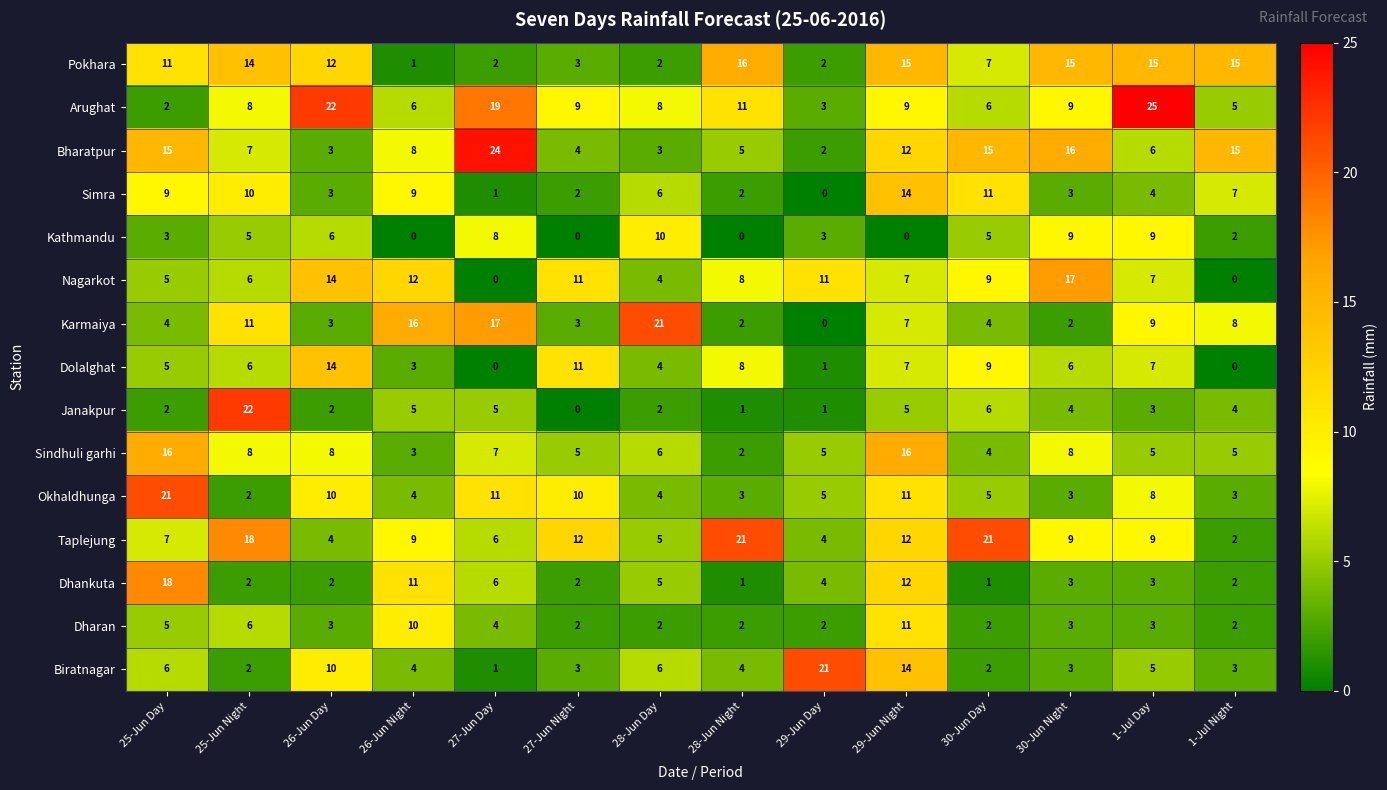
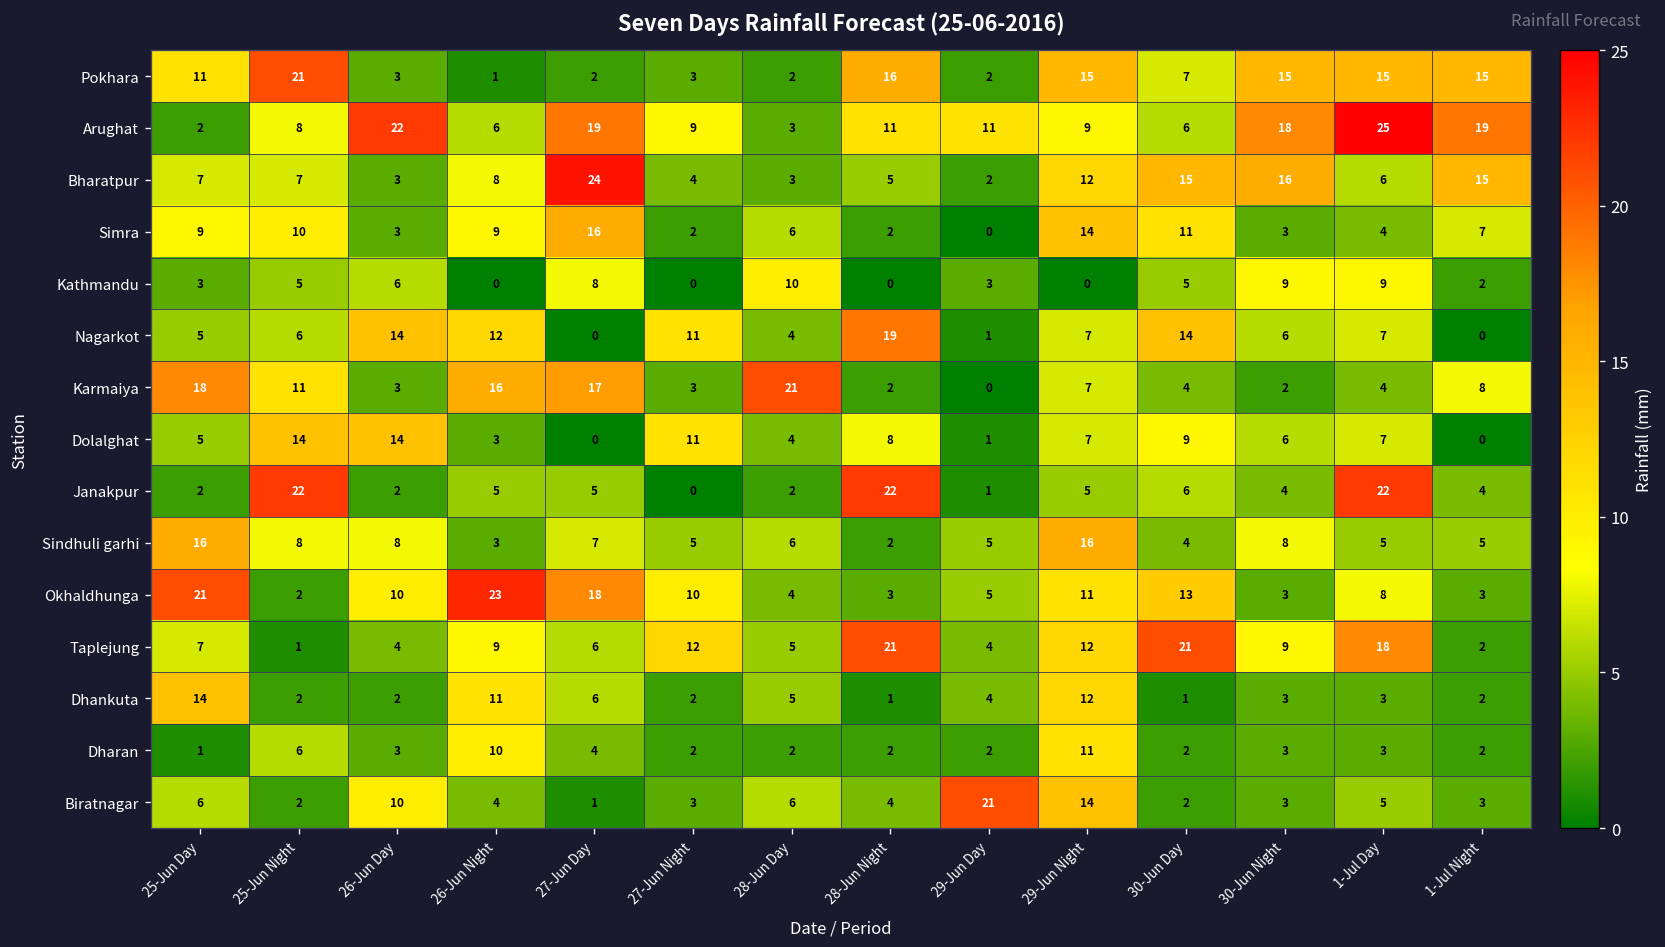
Pokhara, 25-Jun Night: 14 -> 21
Pokhara, 26-Jun Day: 12 -> 3
Arughat, 28-Jun Day: 8 -> 3
Arughat, 29-Jun Day: 3 -> 11
Arughat, 30-Jun Night: 9 -> 18
Arughat, 1-Jul Night: 5 -> 19
Bharatpur, 25-Jun Day: 15 -> 7
Simra, 27-Jun Day: 1 -> 16
Nagarkot, 28-Jun Night: 8 -> 19
Nagarkot, 29-Jun Day: 11 -> 1
Nagarkot, 30-Jun Day: 9 -> 14
Nagarkot, 30-Jun Night: 17 -> 6
Karmaiya, 25-Jun Day: 4 -> 18
Karmaiya, 1-Jul Day: 9 -> 4
Dolalghat, 25-Jun Night: 6 -> 14
Janakpur, 28-Jun Night: 1 -> 22
Janakpur, 1-Jul Day: 3 -> 22
Okhaldhunga, 26-Jun Night: 4 -> 23
Okhaldhunga, 27-Jun Day: 11 -> 18
Okhaldhunga, 30-Jun Day: 5 -> 13
Taplejung, 25-Jun Night: 18 -> 1
Taplejung, 1-Jul Day: 9 -> 18
Dhankuta, 25-Jun Day: 18 -> 14
Dharan, 25-Jun Day: 5 -> 1
